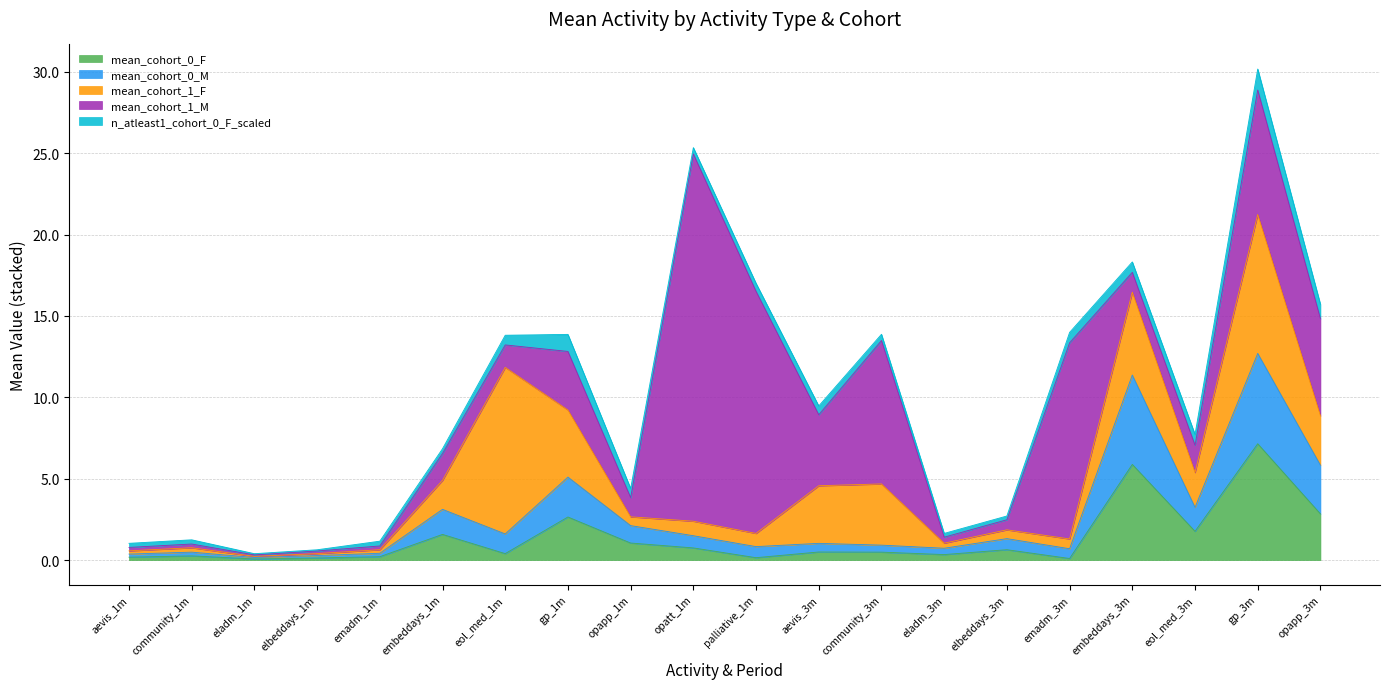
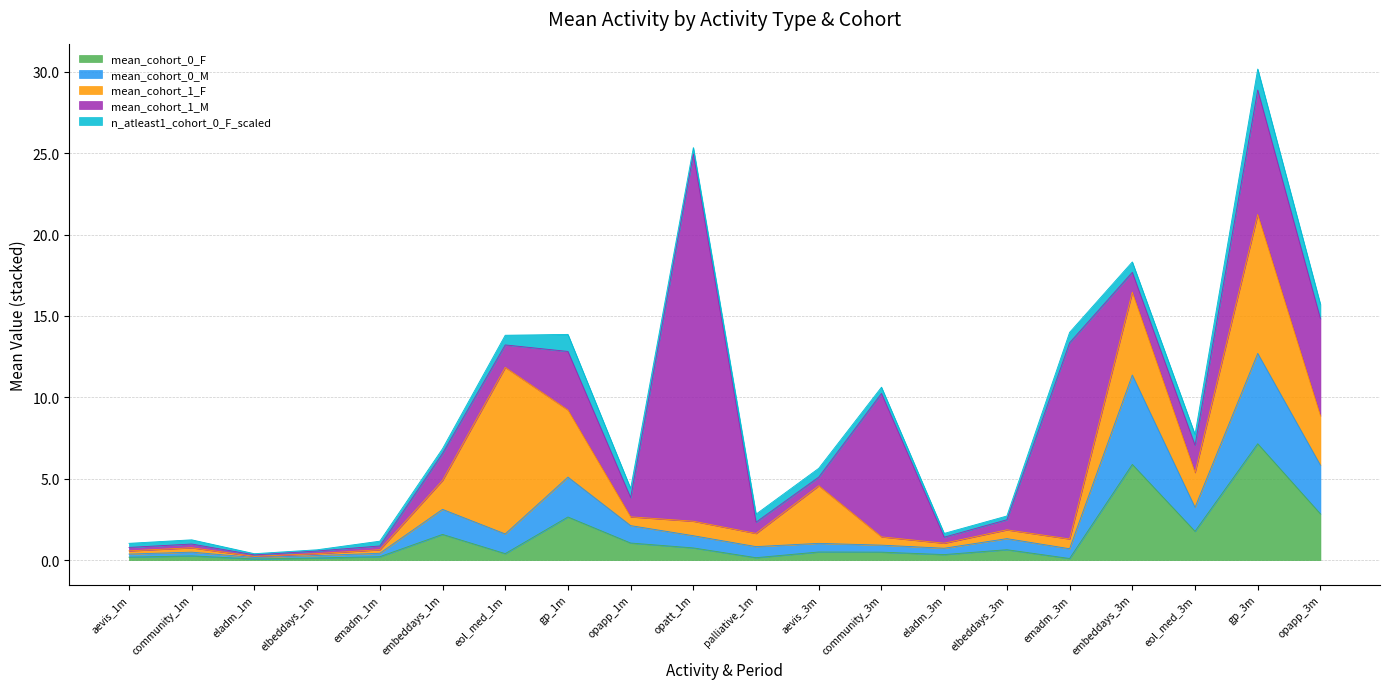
mean_cohort_1_M, palliative_1m: 14.9 -> 0.7
mean_cohort_1_M, aevis_3m: 4.4 -> 0.5
mean_cohort_1_F, community_3m: 3.8 -> 0.5
